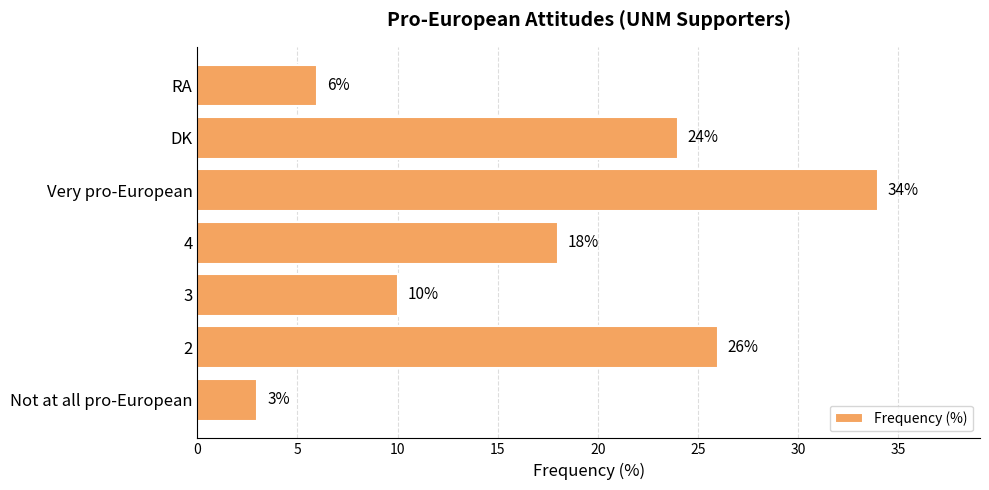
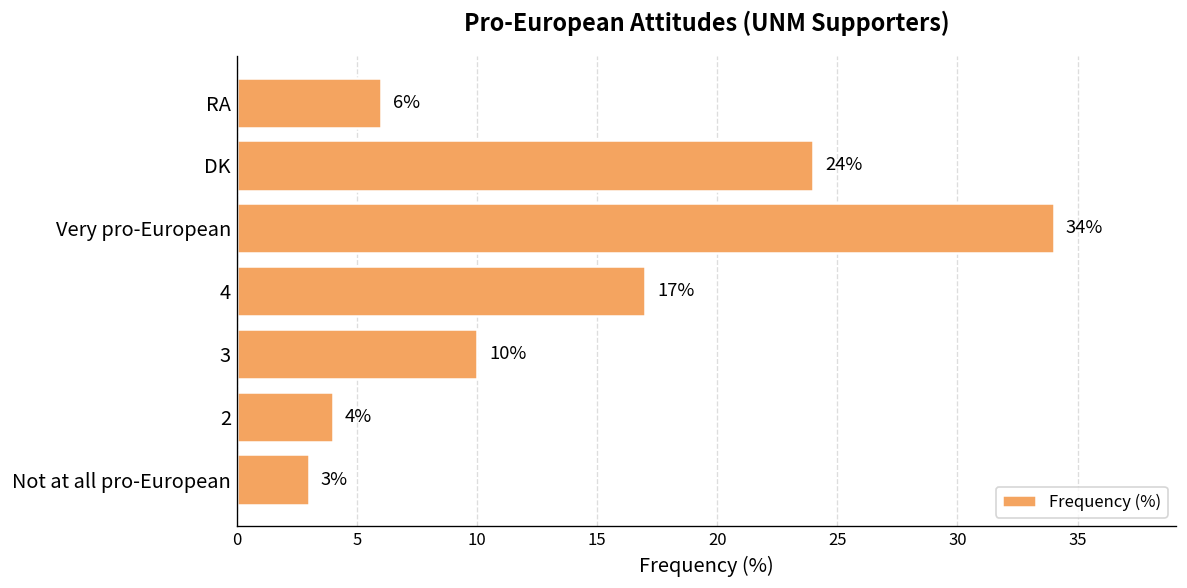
4: 18% -> 17%
2: 26% -> 4%
